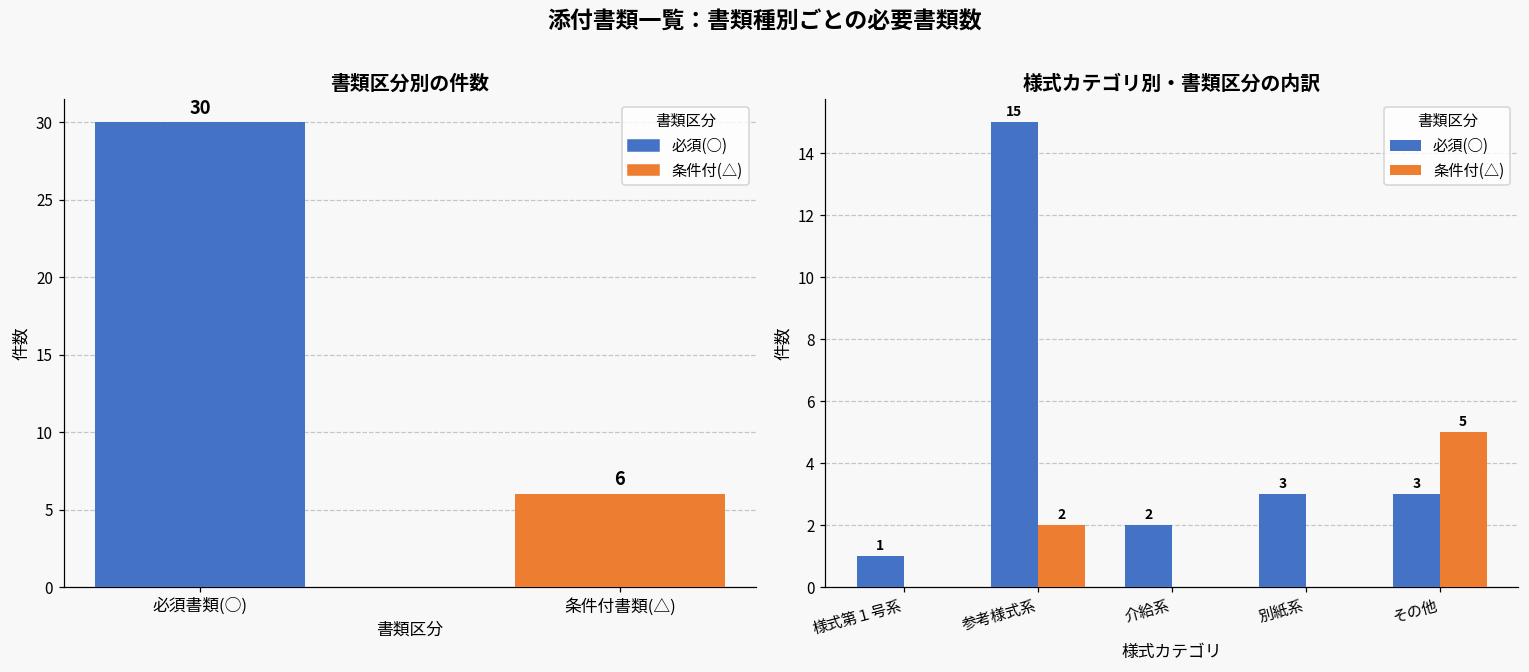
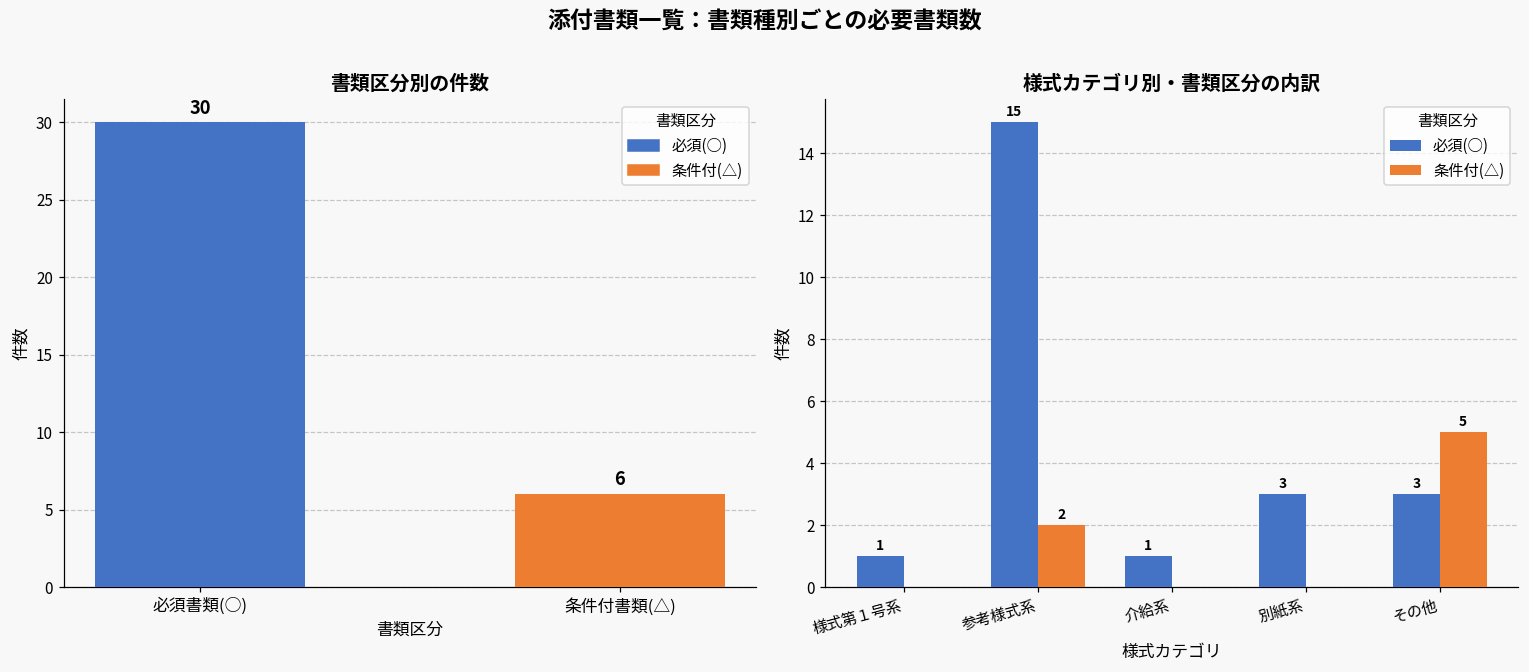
様式カテゴリ別・書類区分の内訳, 必須(○), 介給系: 2 -> 1
